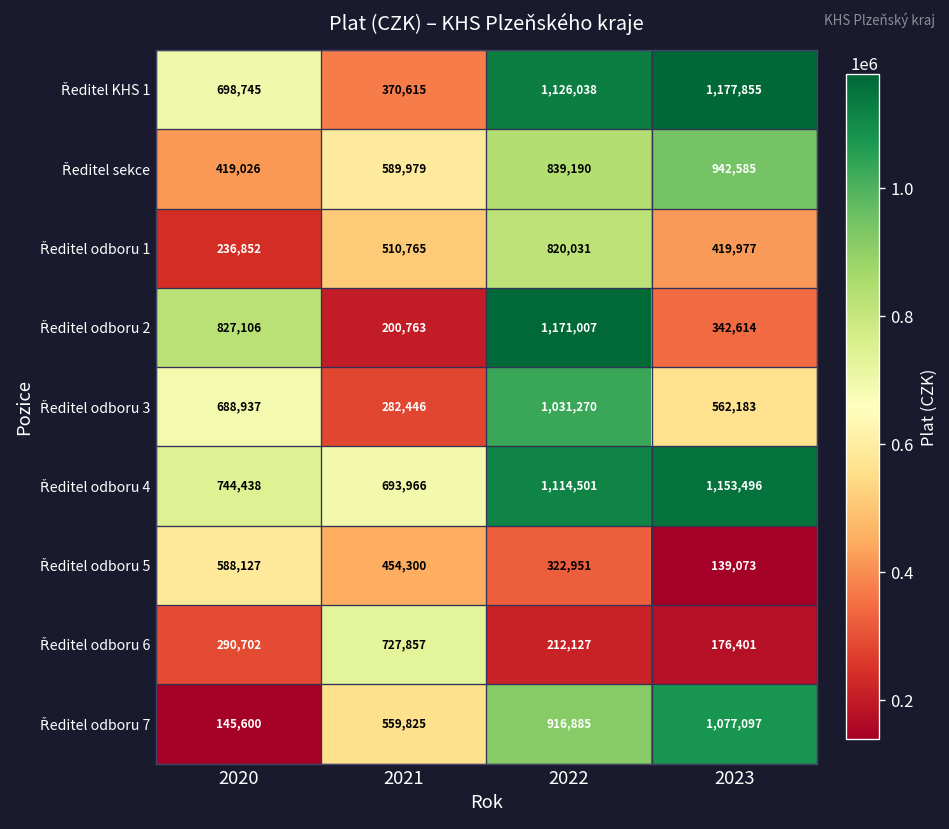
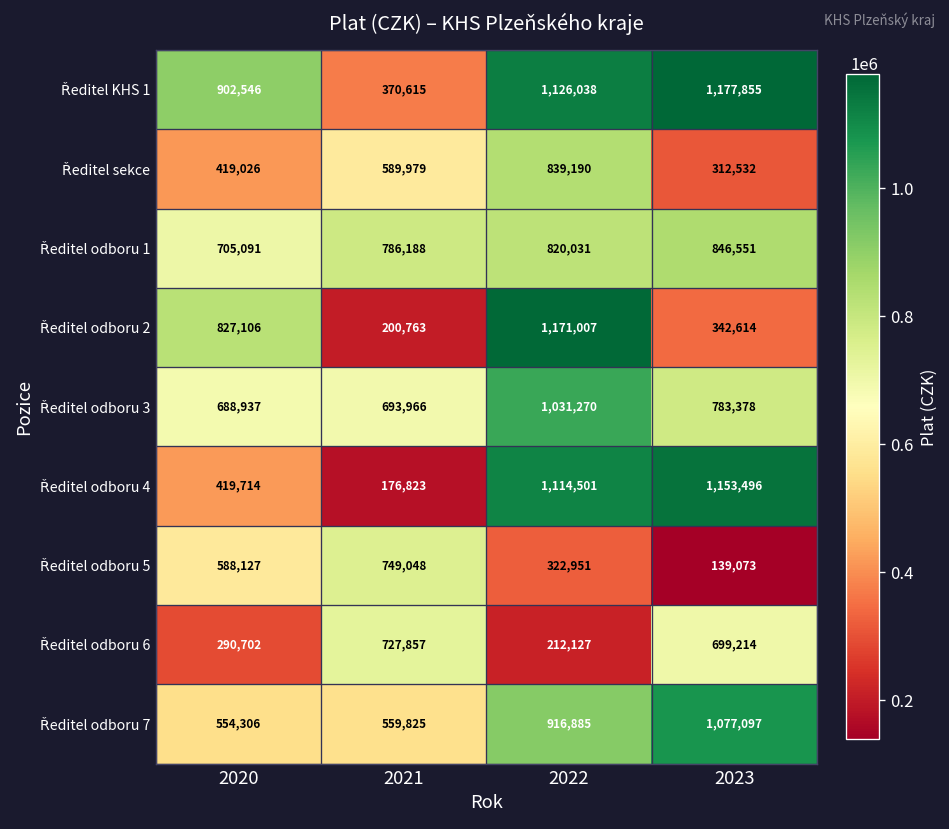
Ředitel KHS 1, 2020: 698,745 -> 902,546
Ředitel sekce, 2023: 942,585 -> 312,532
Ředitel odboru 1, 2020: 236,852 -> 705,091
Ředitel odboru 1, 2021: 510,765 -> 786,188
Ředitel odboru 1, 2023: 419,977 -> 846,551
Ředitel odboru 3, 2021: 282,446 -> 693,966
Ředitel odboru 3, 2023: 562,183 -> 783,378
Ředitel odboru 4, 2020: 744,438 -> 419,714
Ředitel odboru 4, 2021: 693,966 -> 176,823
Ředitel odboru 5, 2021: 454,300 -> 749,048
Ředitel odboru 6, 2023: 176,401 -> 699,214
Ředitel odboru 7, 2020: 145,600 -> 554,306
